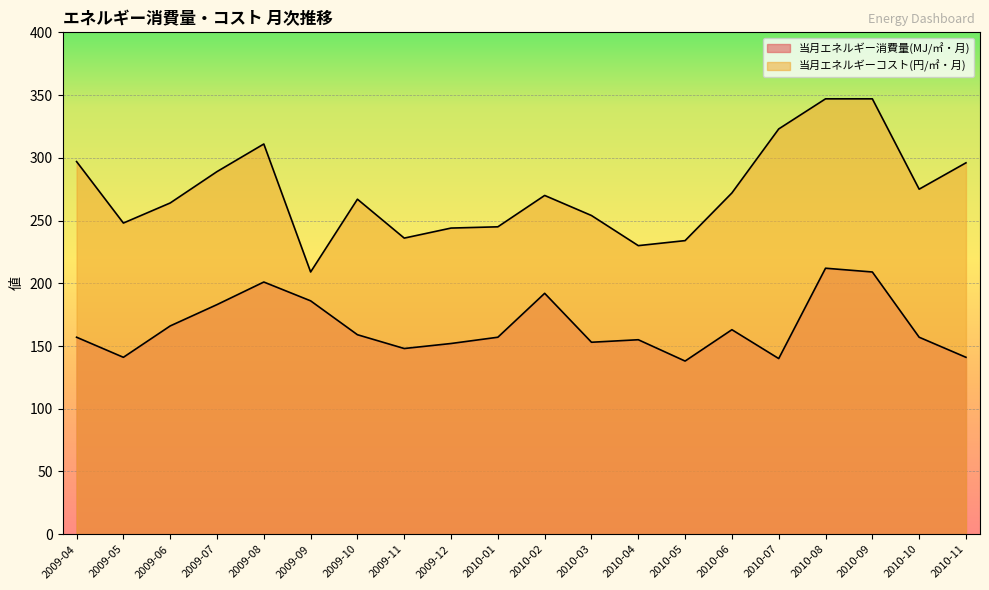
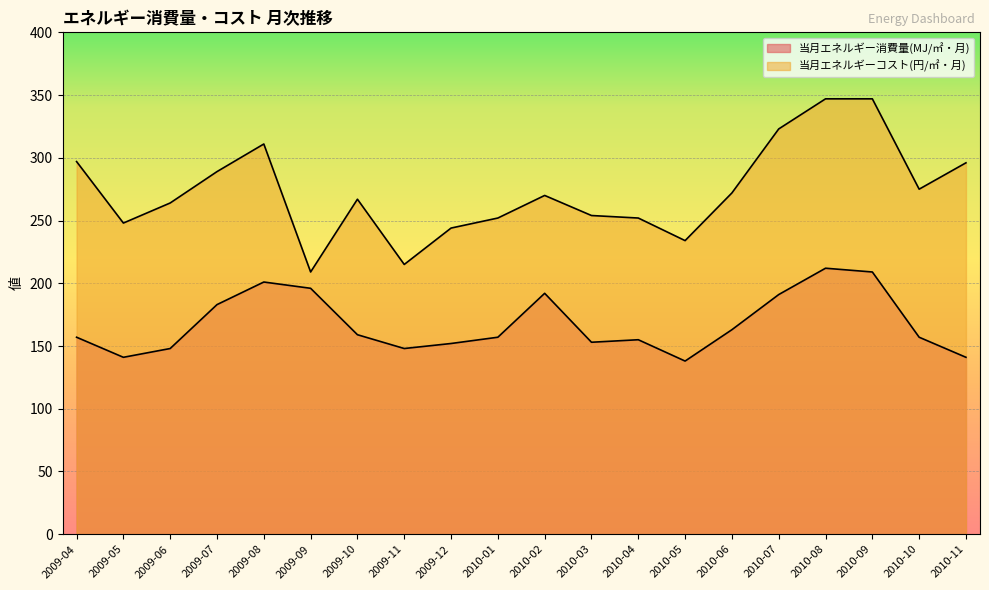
当月エネルギー消費量(MJ/㎡・月), 2009-06: 166 -> 148
当月エネルギー消費量(MJ/㎡・月), 2009-09: 186 -> 196
当月エネルギーコスト(円/㎡・月), 2009-11: 236 -> 215
当月エネルギーコスト(円/㎡・月), 2010-01: 245 -> 252
当月エネルギーコスト(円/㎡・月), 2010-04: 230 -> 252
当月エネルギー消費量(MJ/㎡・月), 2010-07: 140 -> 191
